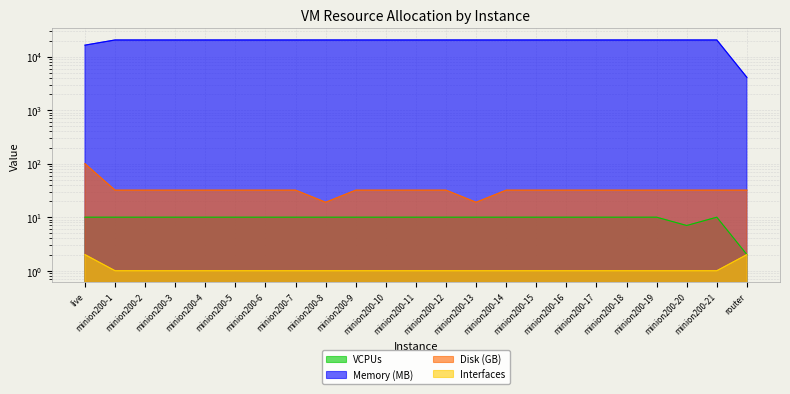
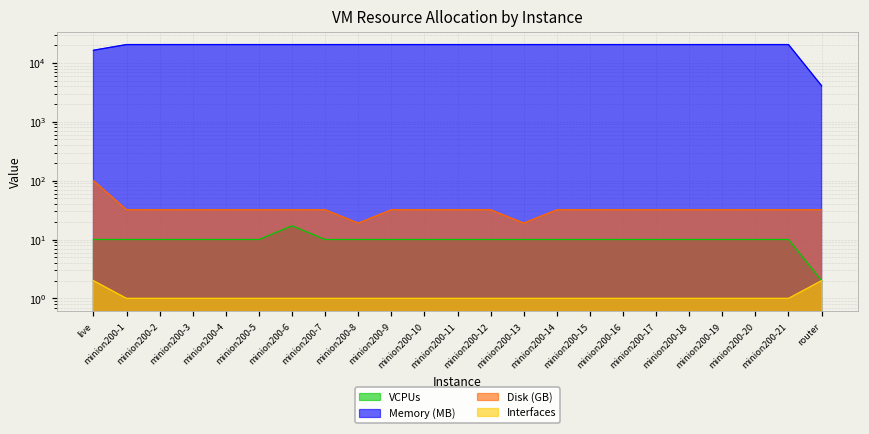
VCPUs, minion200-6: 10 -> 17
VCPUs, minion200-20: 7 -> 10
